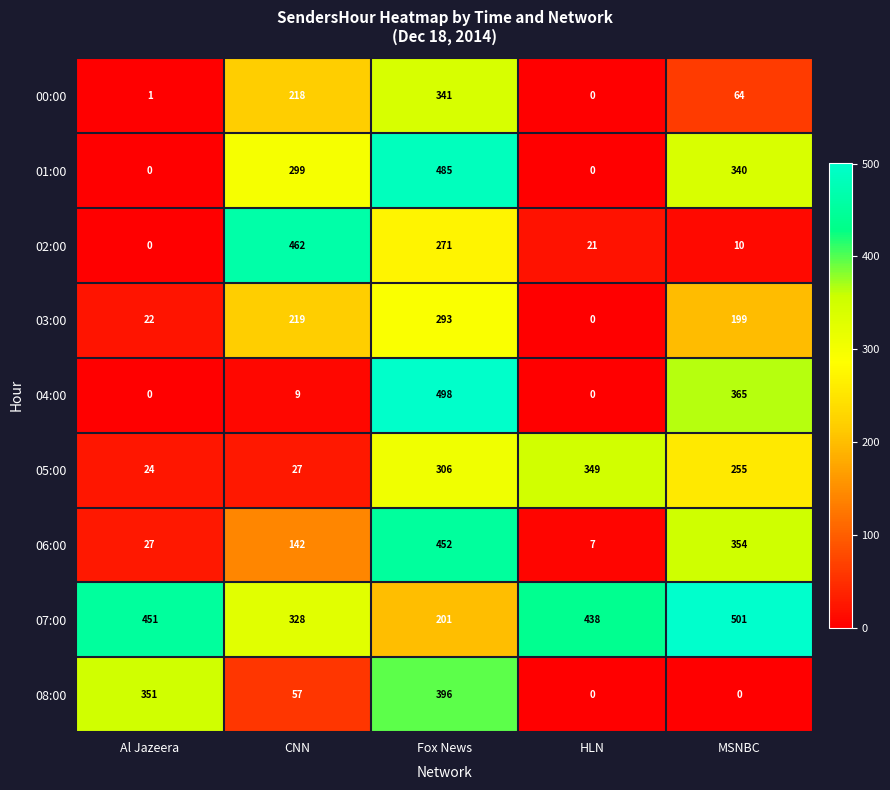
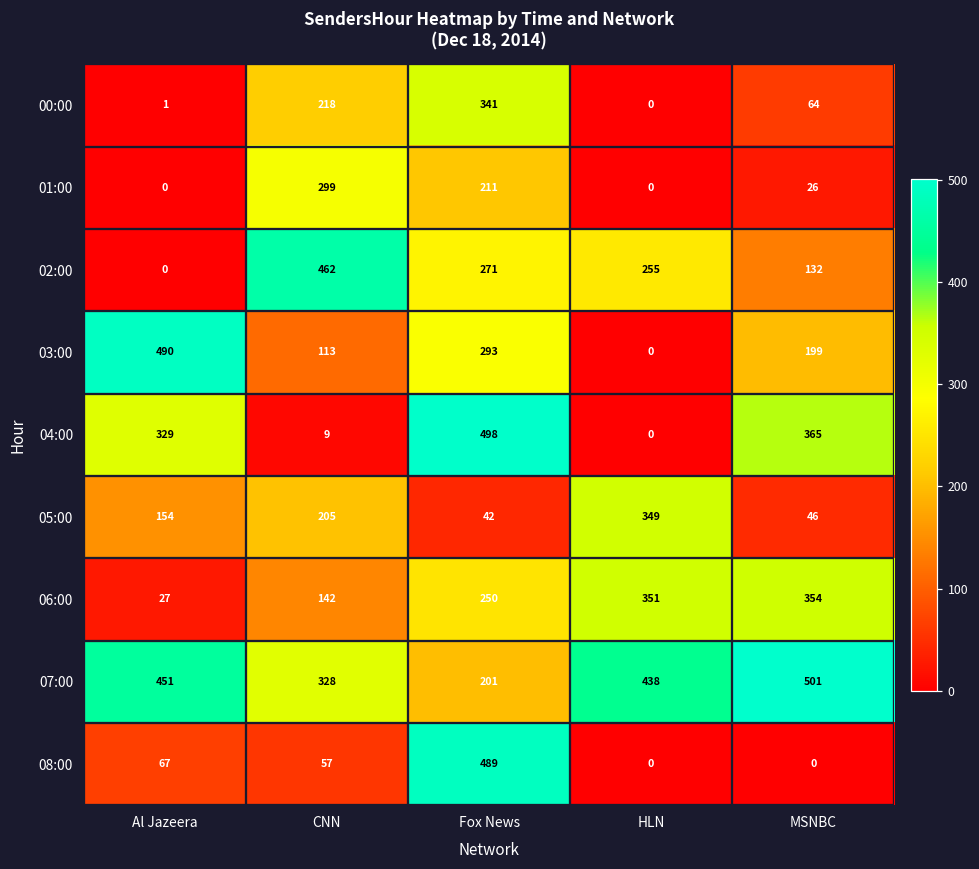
01:00, Fox News: 485 -> 211
01:00, MSNBC: 340 -> 26
02:00, HLN: 21 -> 255
02:00, MSNBC: 10 -> 132
03:00, Al Jazeera: 22 -> 490
03:00, CNN: 219 -> 113
04:00, Al Jazeera: 0 -> 329
05:00, Al Jazeera: 24 -> 154
05:00, CNN: 27 -> 205
05:00, Fox News: 306 -> 42
05:00, MSNBC: 255 -> 46
06:00, Fox News: 452 -> 250
06:00, HLN: 7 -> 351
08:00, Al Jazeera: 351 -> 67
08:00, Fox News: 396 -> 489
